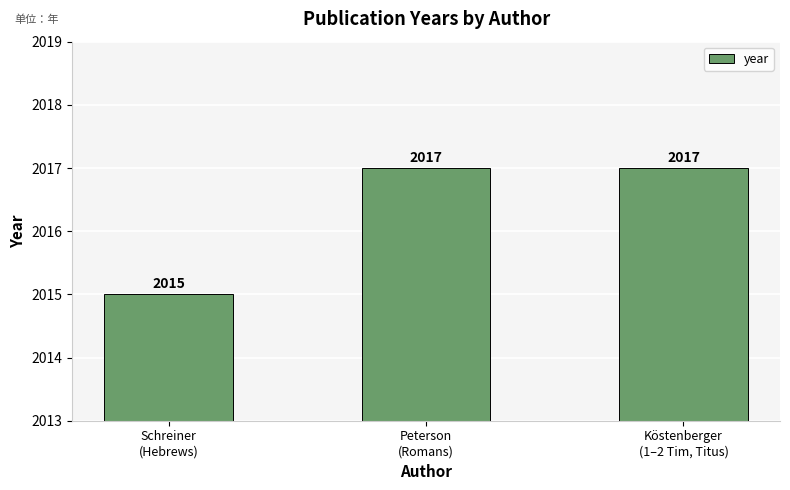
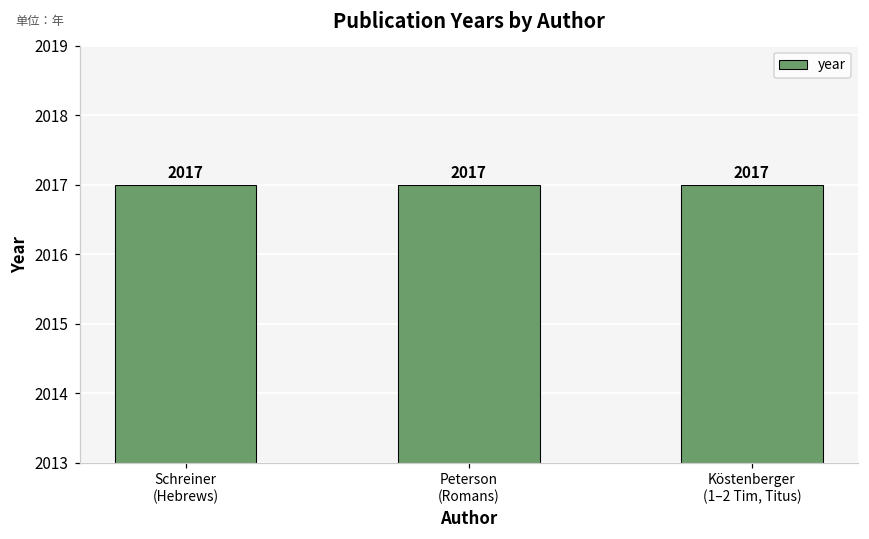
Schreiner (Hebrews): 2015 -> 2017
